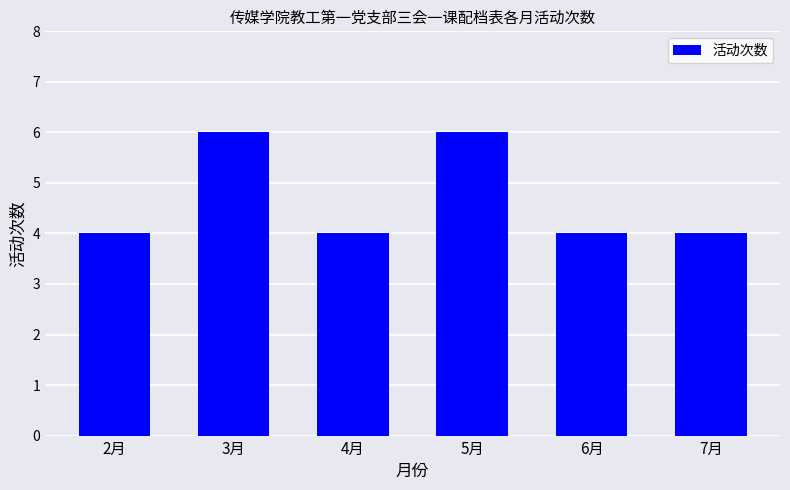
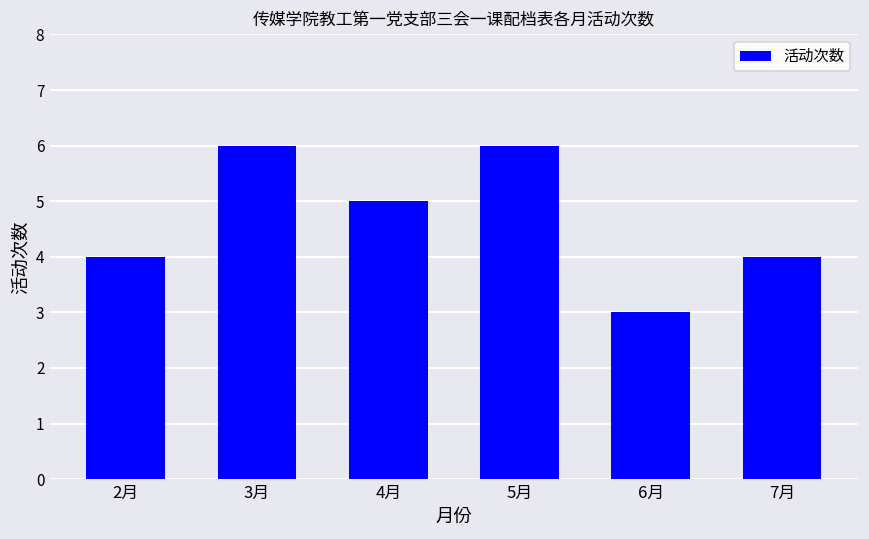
4月: 4 -> 5
6月: 4 -> 3
